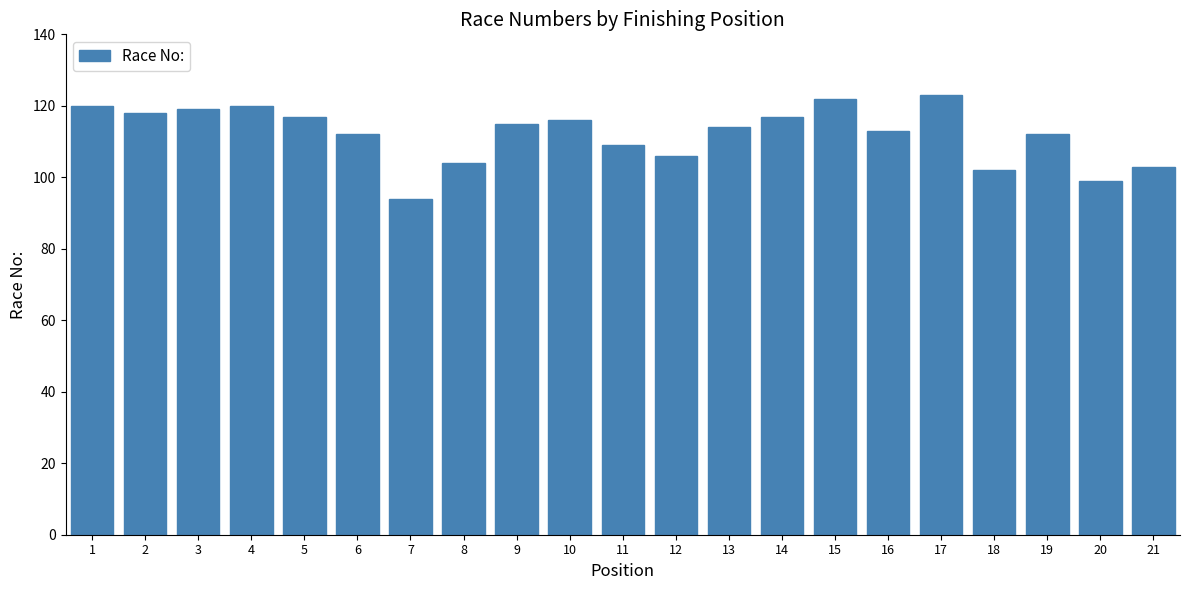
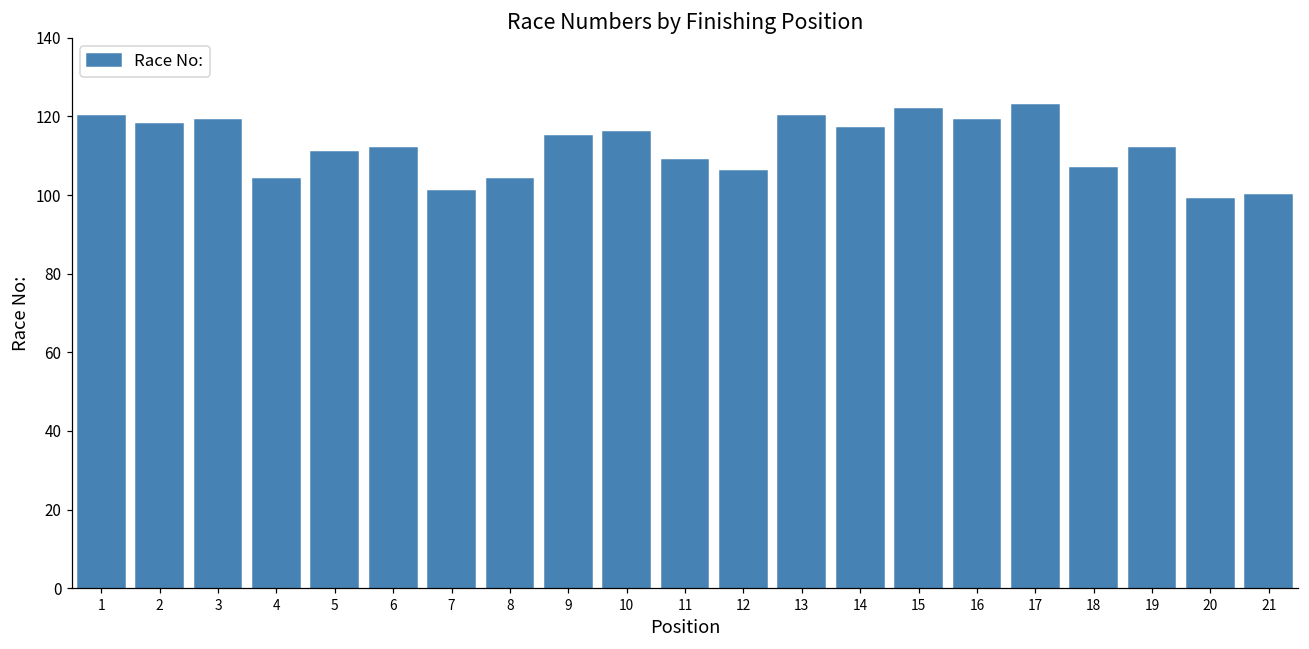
4: 120 -> 104
5: 117 -> 111
7: 94 -> 101
13: 114 -> 120
16: 113 -> 119
18: 102 -> 107
21: 103 -> 100
